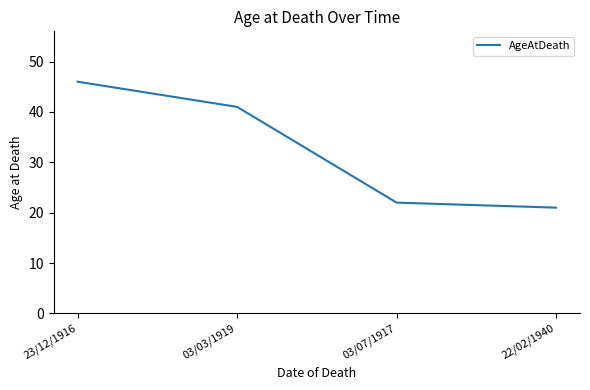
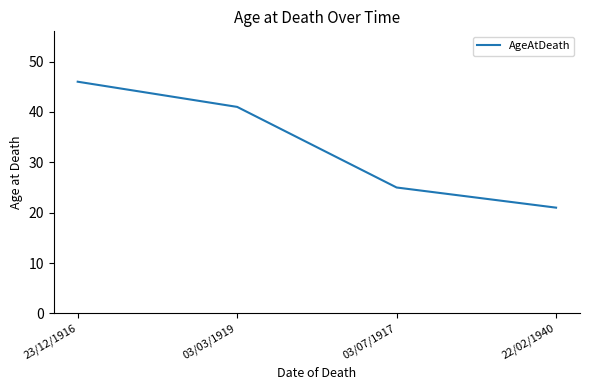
03/07/1917: 22 -> 25
